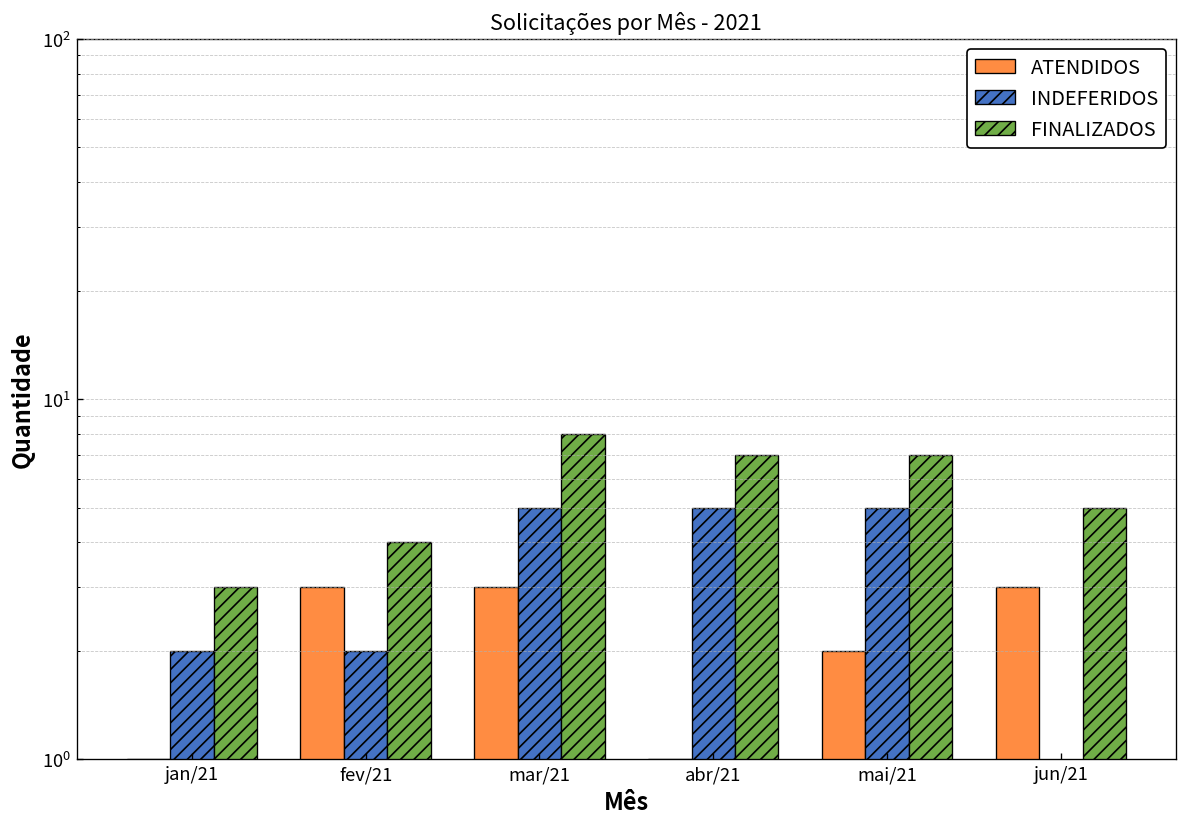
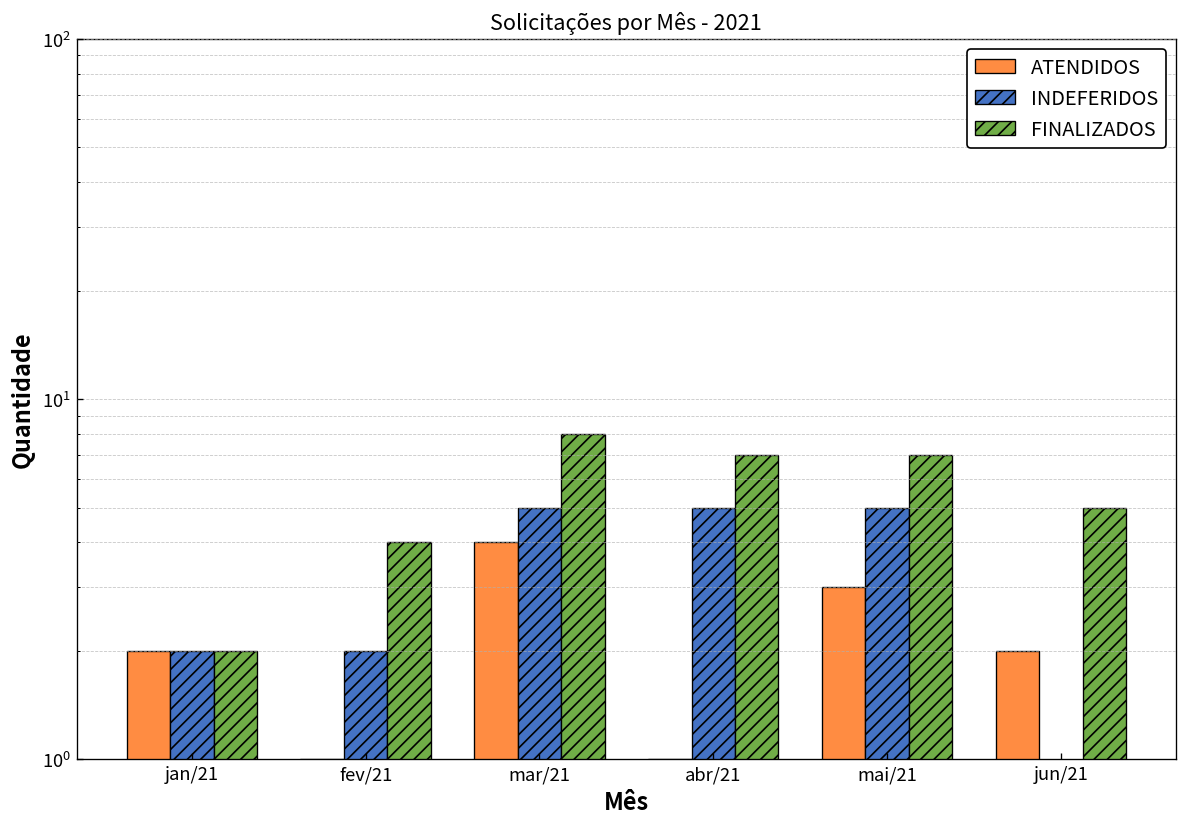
ATENDIDOS, jan/21: 1 -> 2
FINALIZADOS, jan/21: 3 -> 2
ATENDIDOS, fev/21: 3 -> 1
ATENDIDOS, mar/21: 3 -> 4
ATENDIDOS, mai/21: 2 -> 3
ATENDIDOS, jun/21: 3 -> 2
